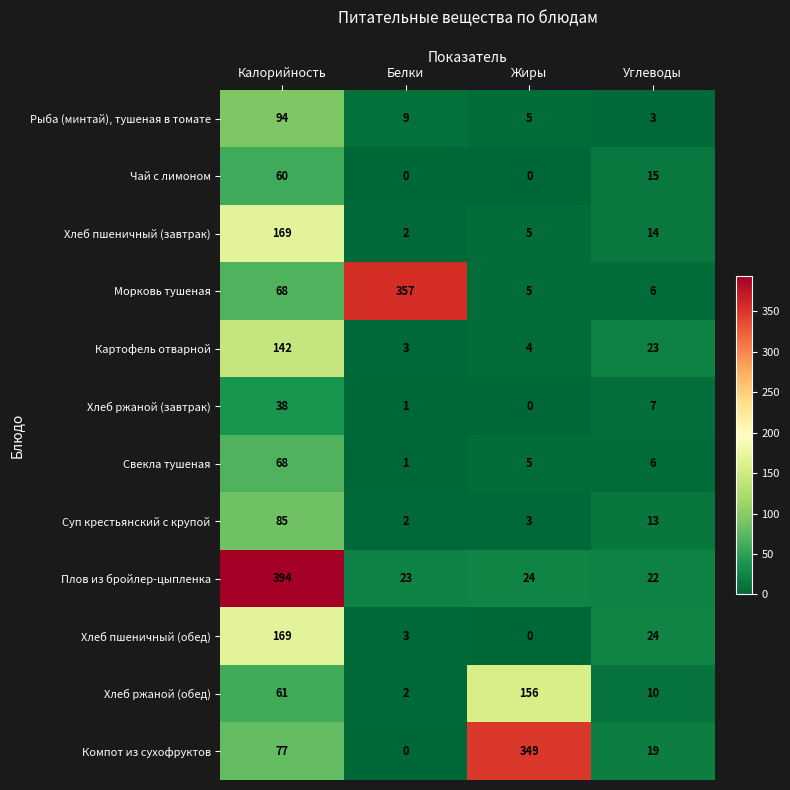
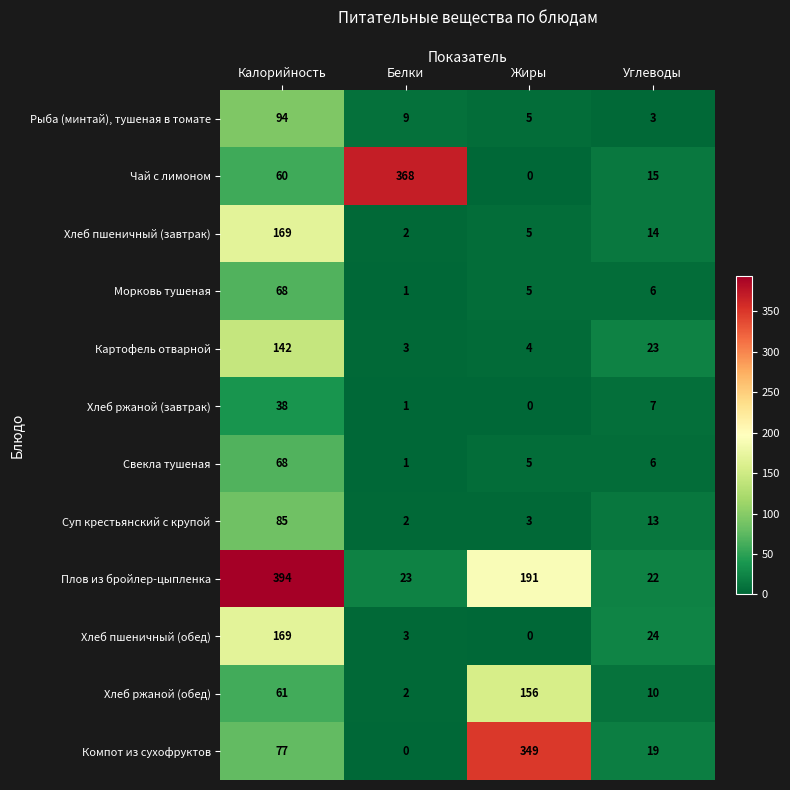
Чай с лимоном, Белки: 0 -> 368
Морковь тушеная, Белки: 357 -> 1
Плов из бройлер-цыпленка, Жиры: 24 -> 191
